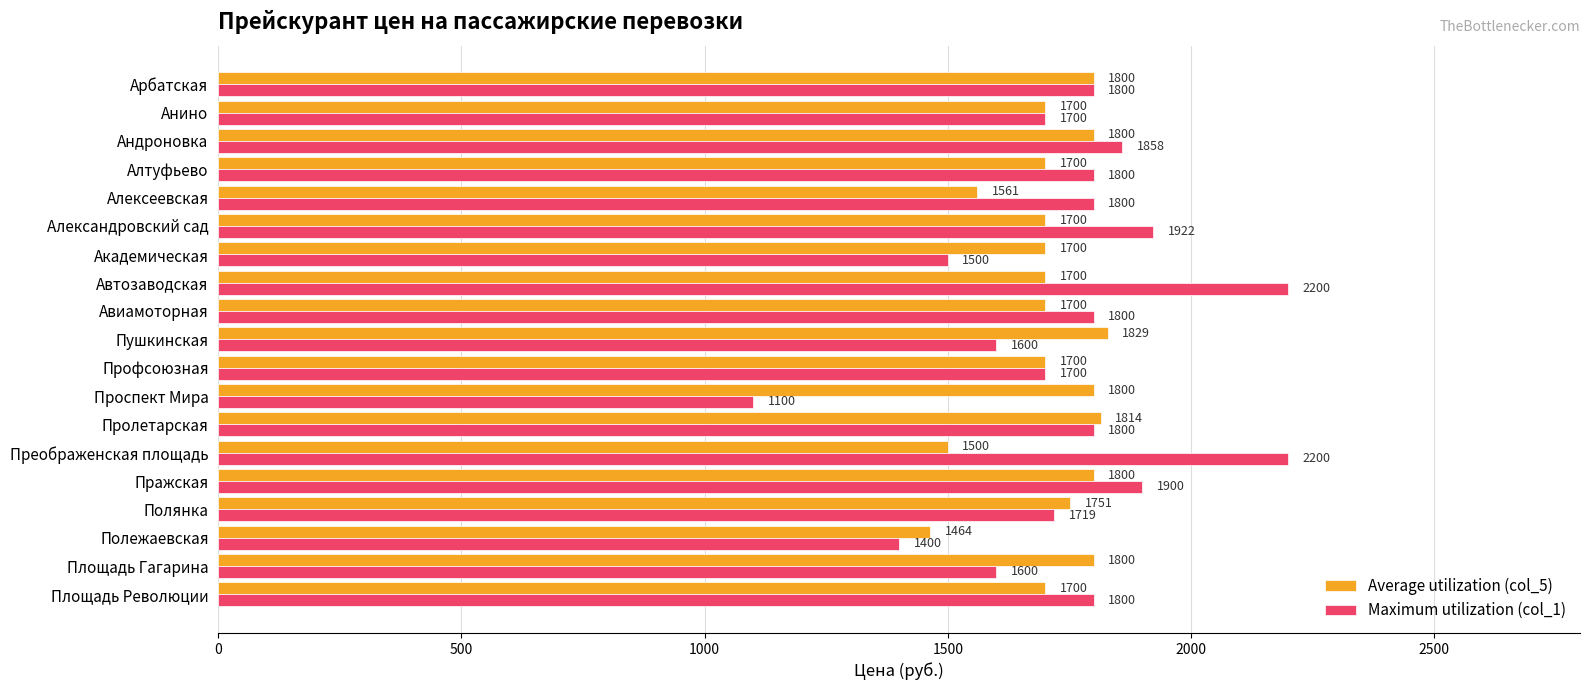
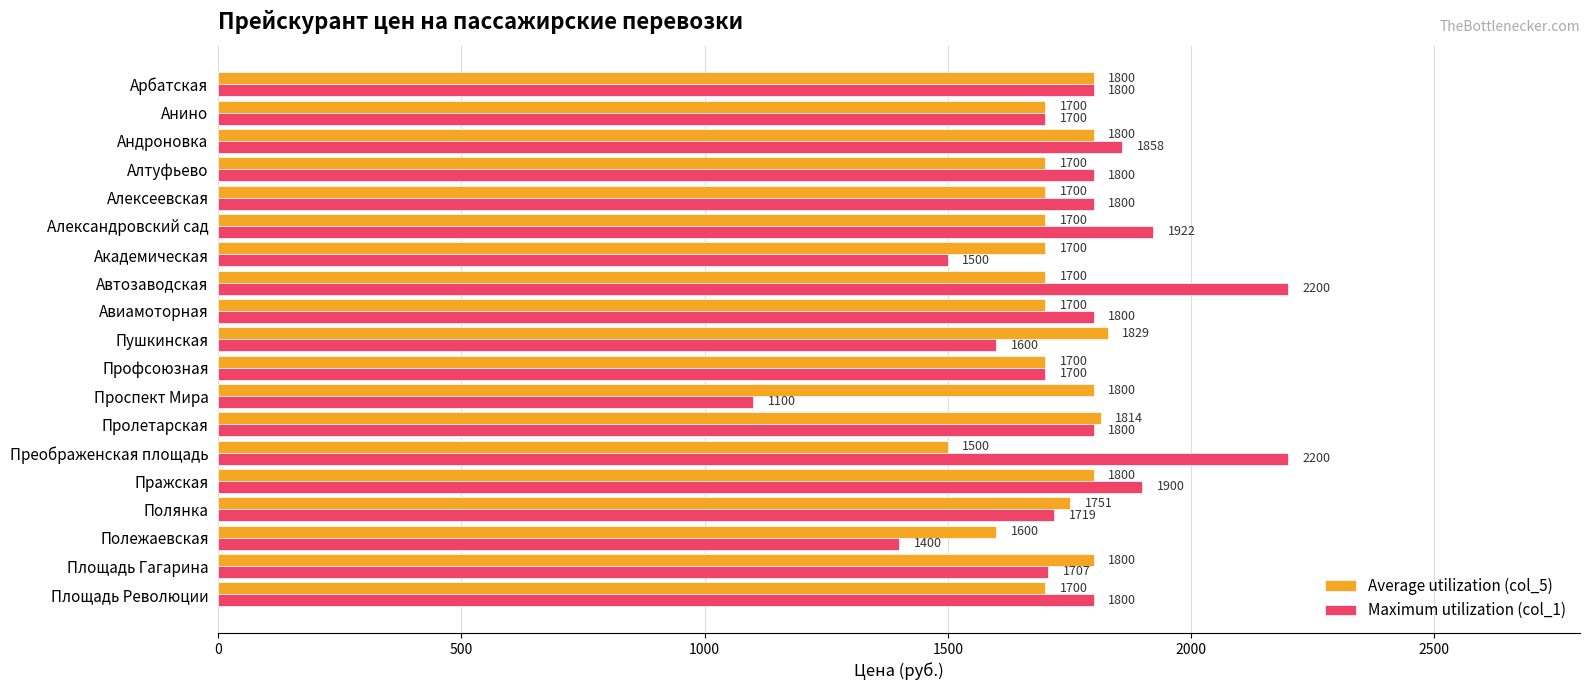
Average utilization (col_5), Алексеевская: 1561 -> 1700
Average utilization (col_5), Полежаевская: 1464 -> 1600
Maximum utilization (col_1), Площадь Гагарина: 1600 -> 1707
